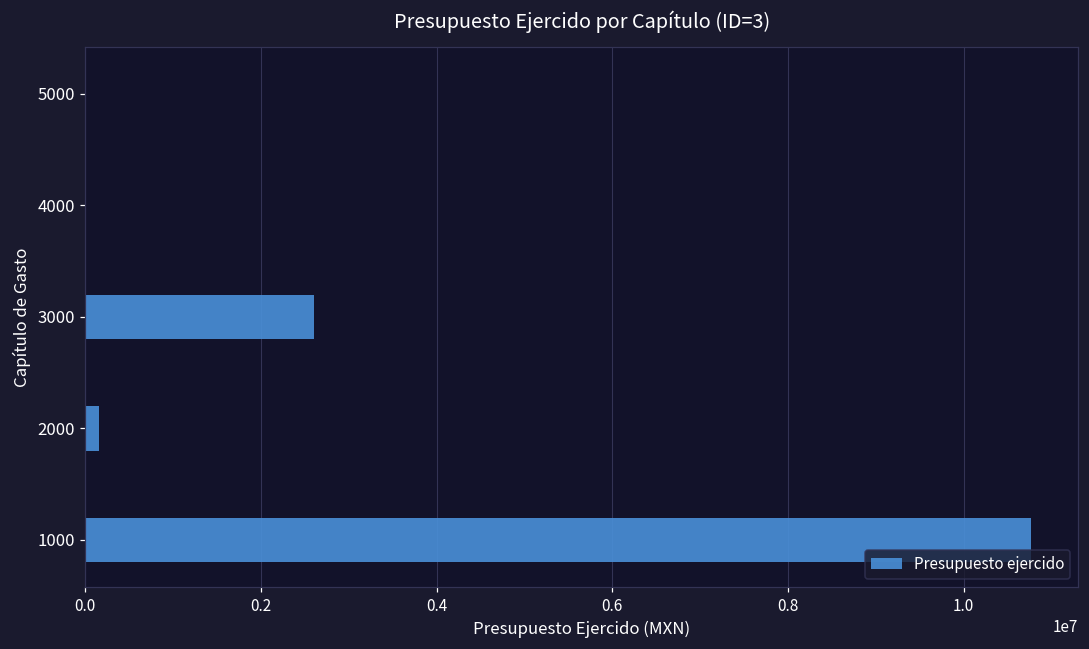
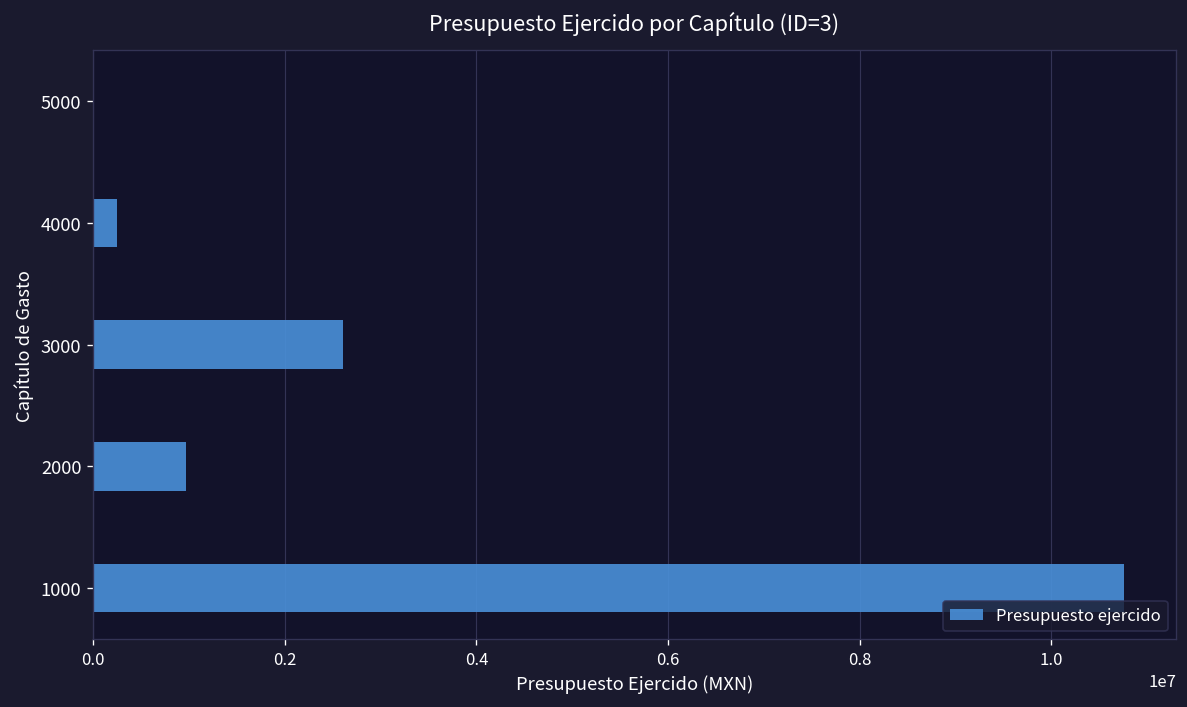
4000: 0 -> 200000
2000: 200000 -> 1000000
